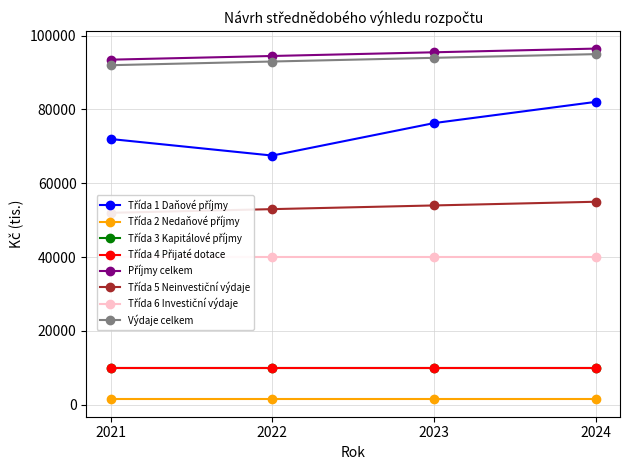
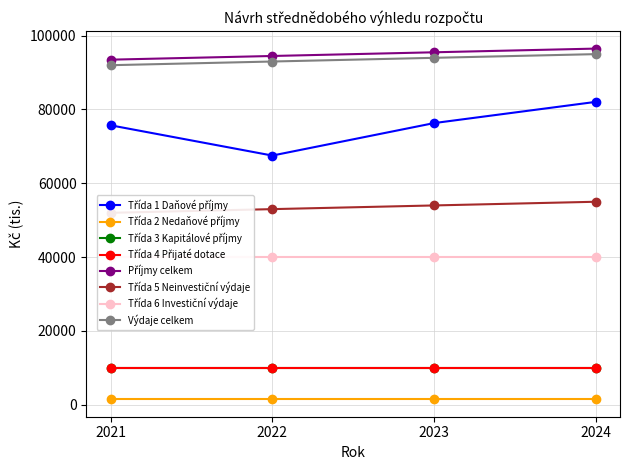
Třída 1 Daňové příjmy, 2021: 72000 -> 76000
